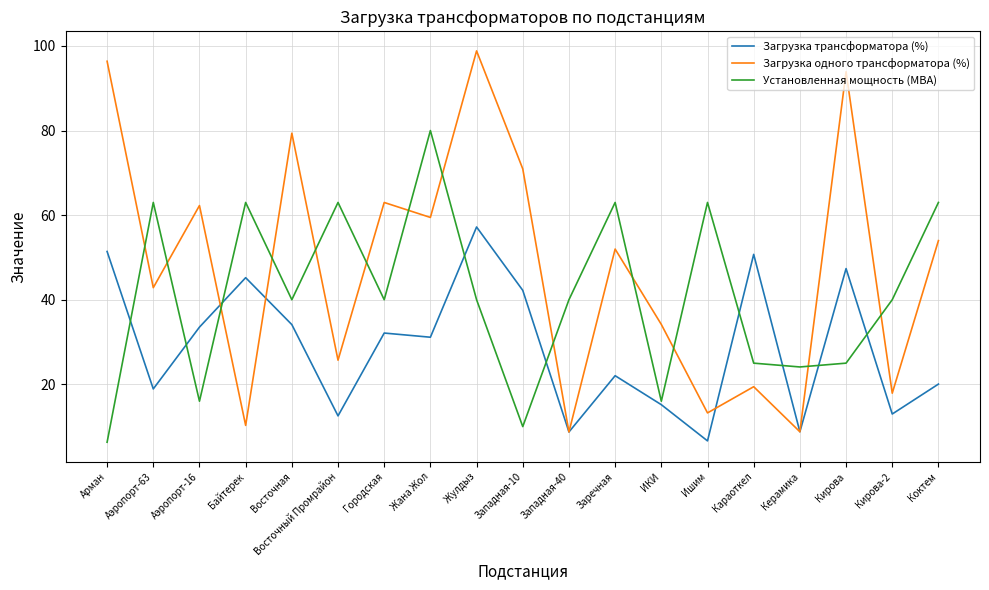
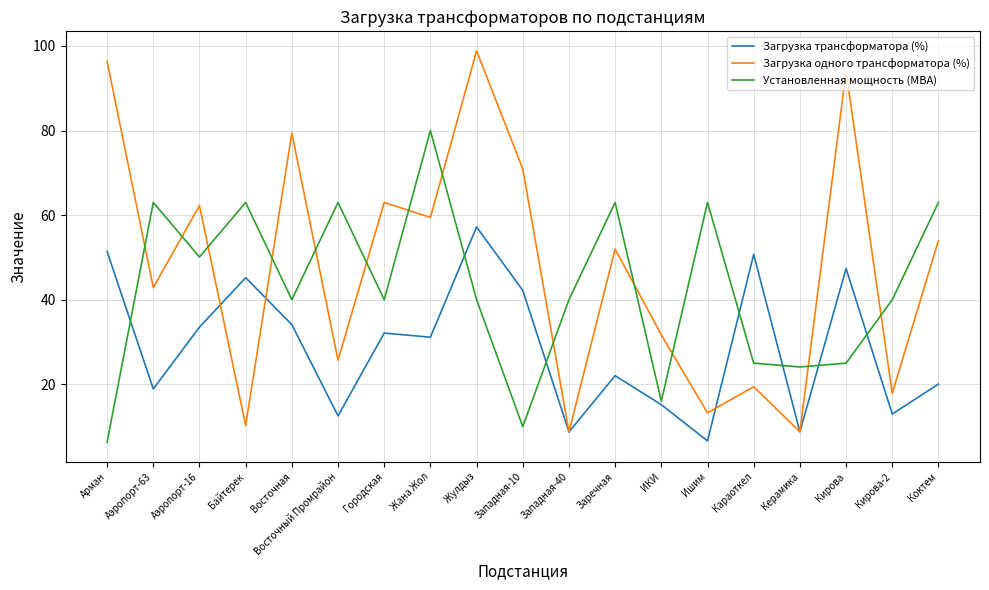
Установленная мощность (МВА), Аэропорт-16: 16 -> 50
Загрузка одного трансформатора (%), ИКИ: 34 -> 32
